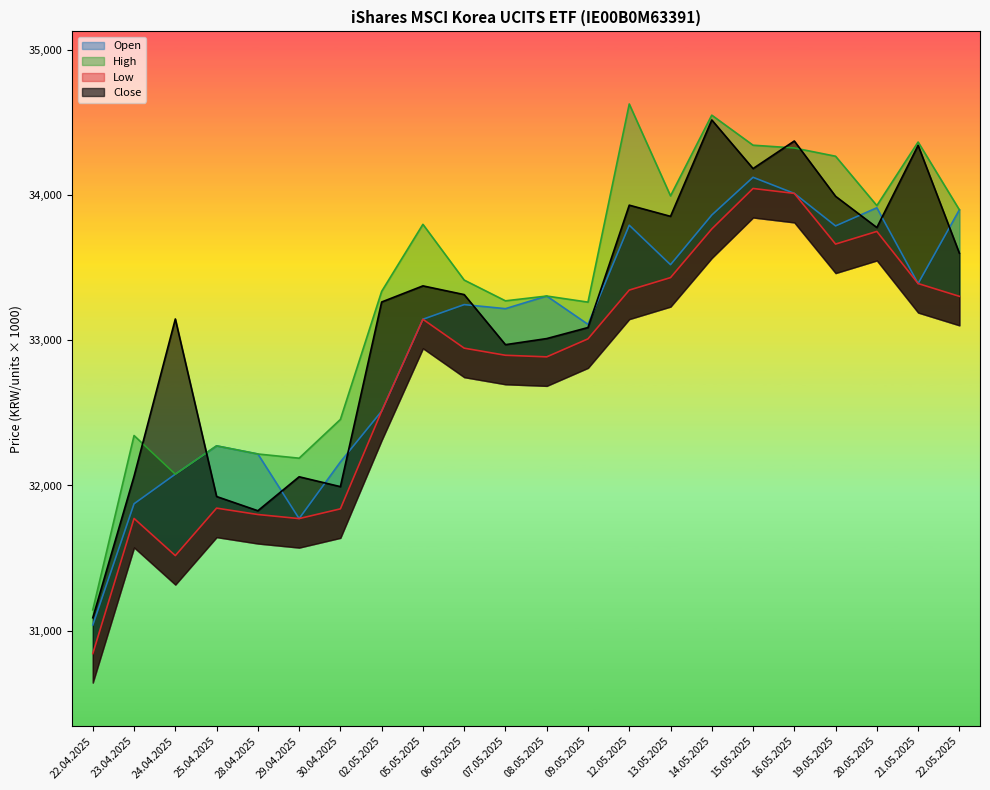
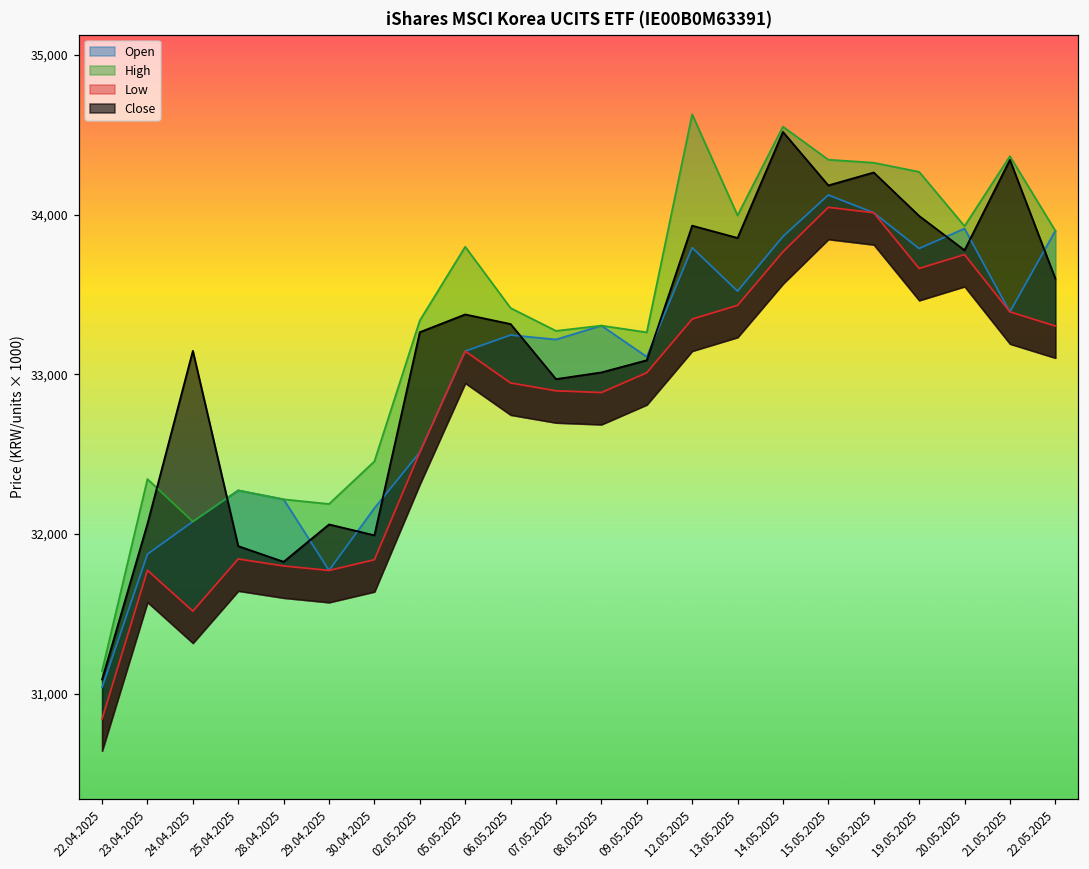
Close, 16.05.2025: 34,370 -> 34,260
